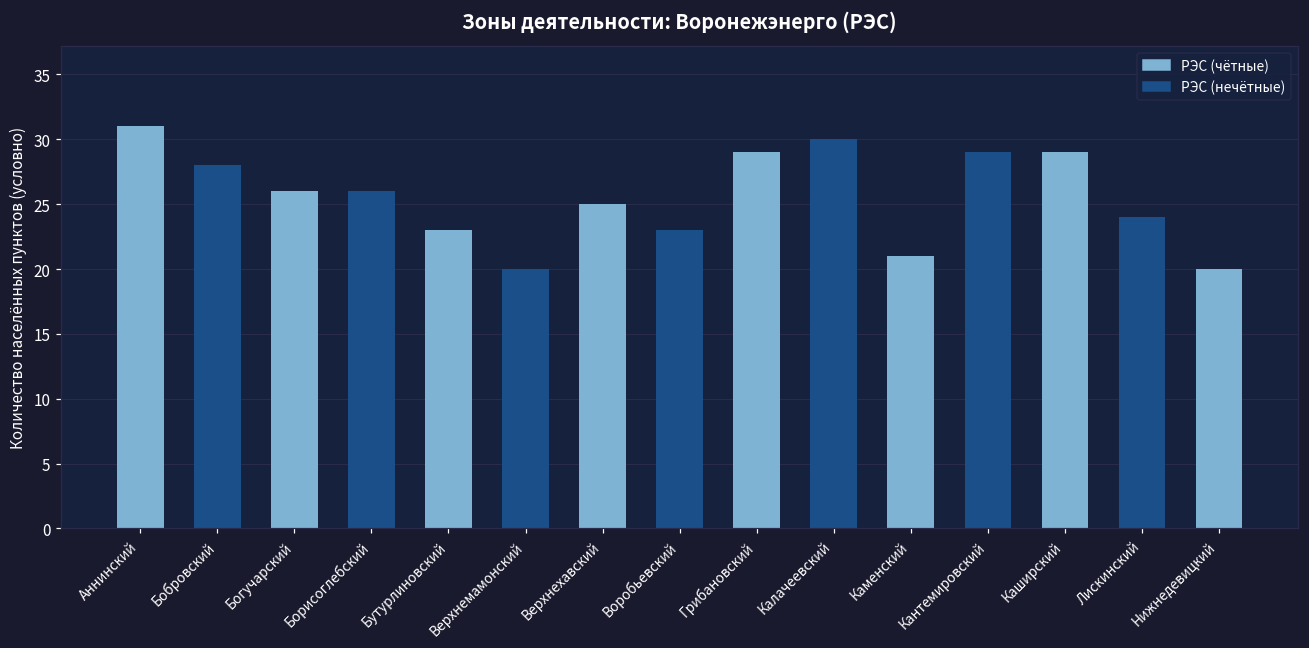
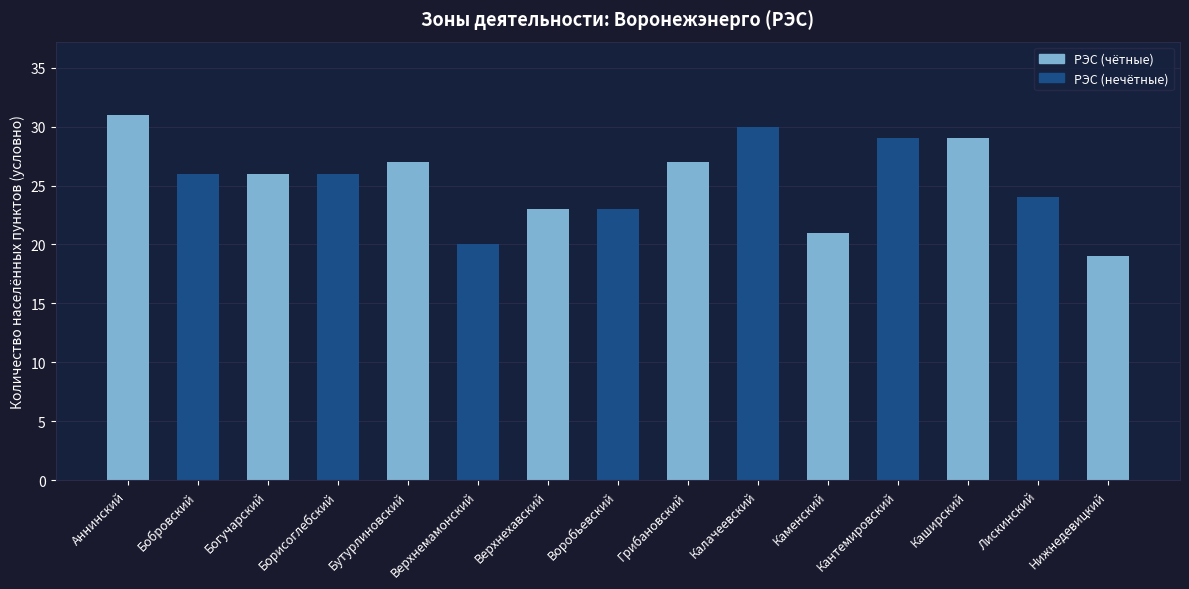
Бобровский: 28 -> 26
Бутурлиновский: 23 -> 27
Верхнехавский: 25 -> 23
Грибановский: 29 -> 27
Нижнедевицкий: 20 -> 19
